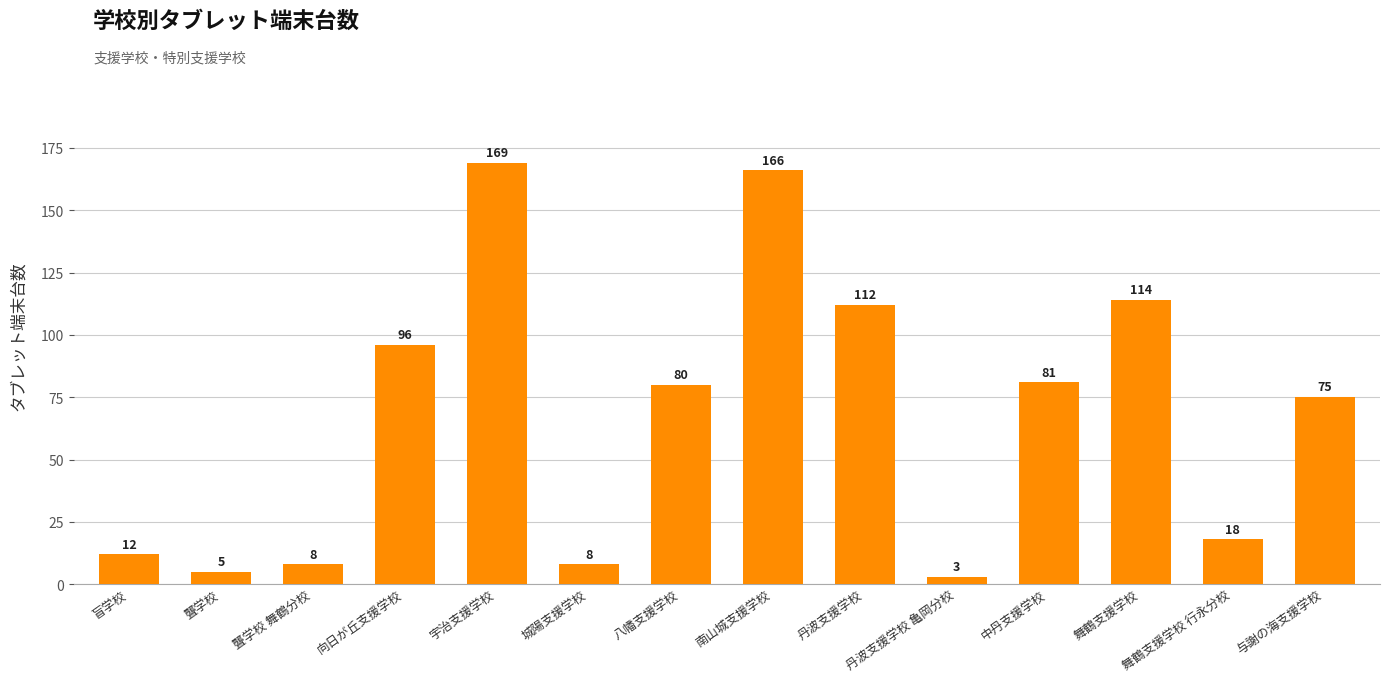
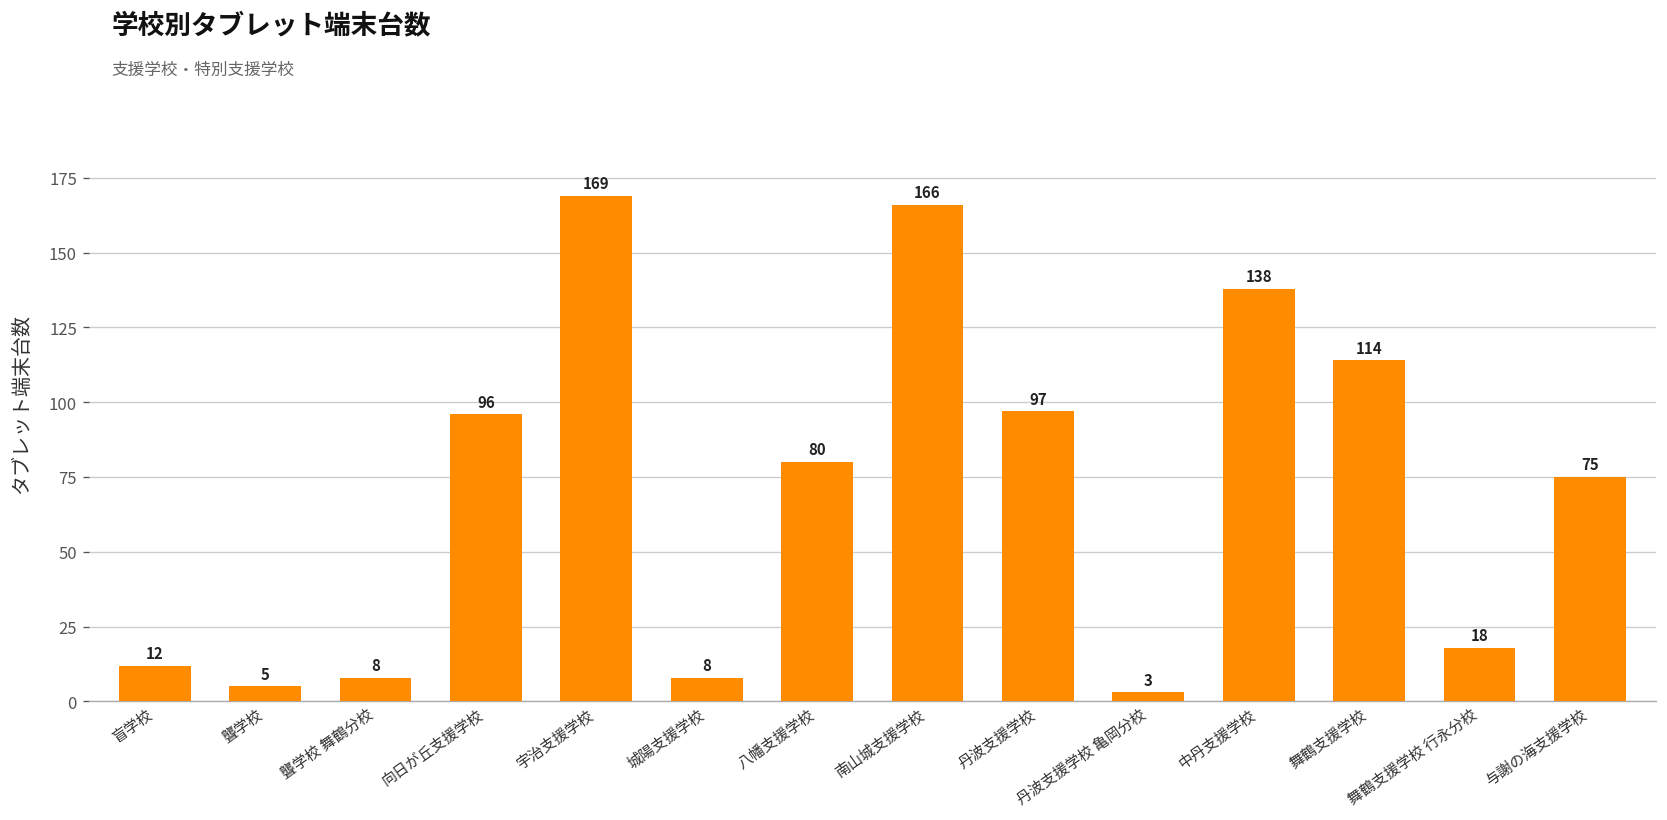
丹波支援学校: 112 -> 97
中丹支援学校: 81 -> 138
